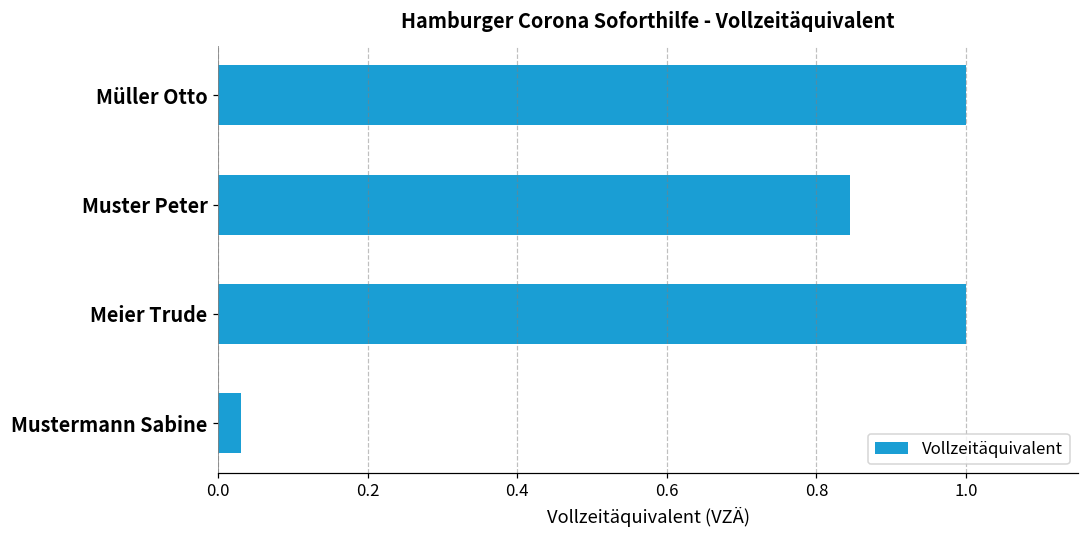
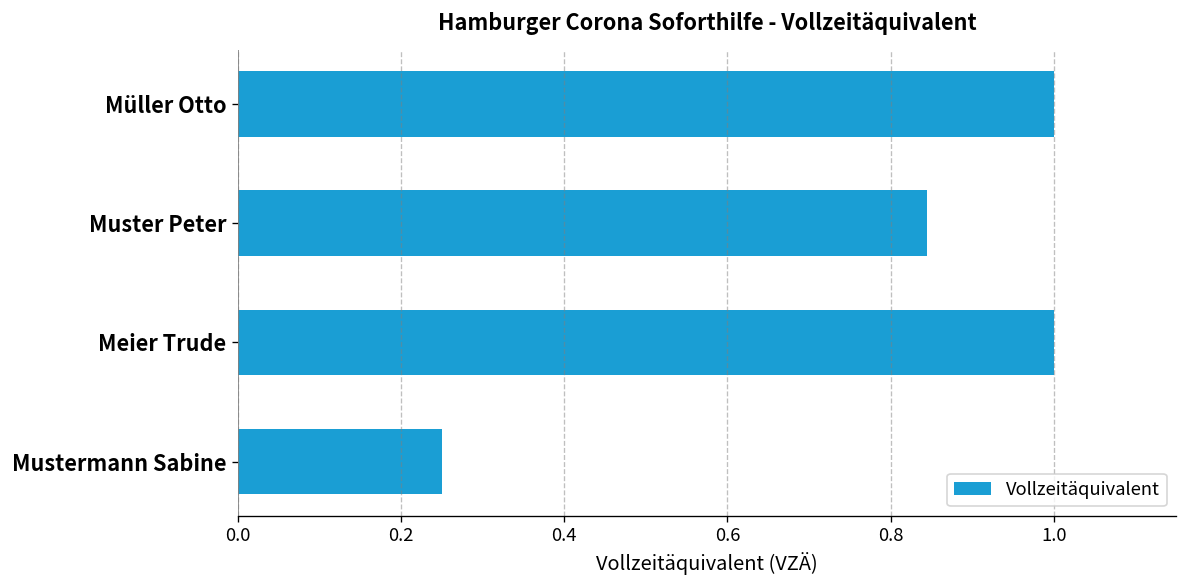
Mustermann Sabine: 0.03 -> 0.25
